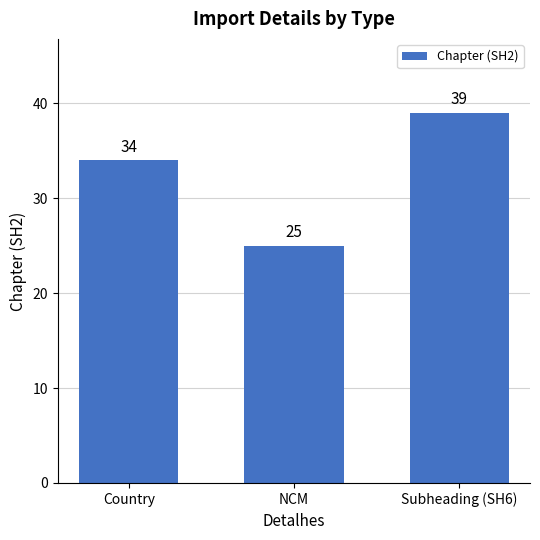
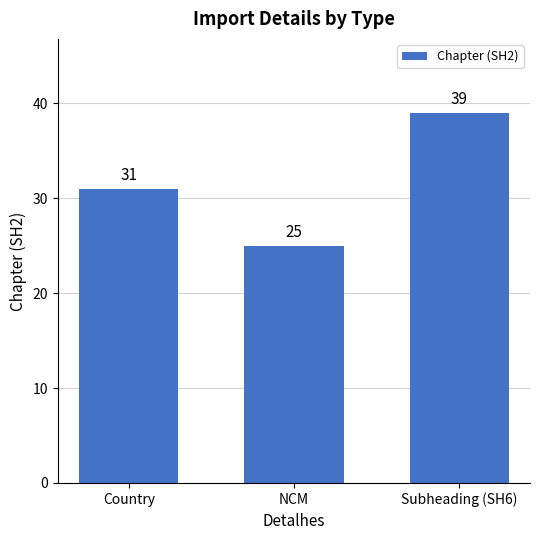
Country: 34 -> 31
